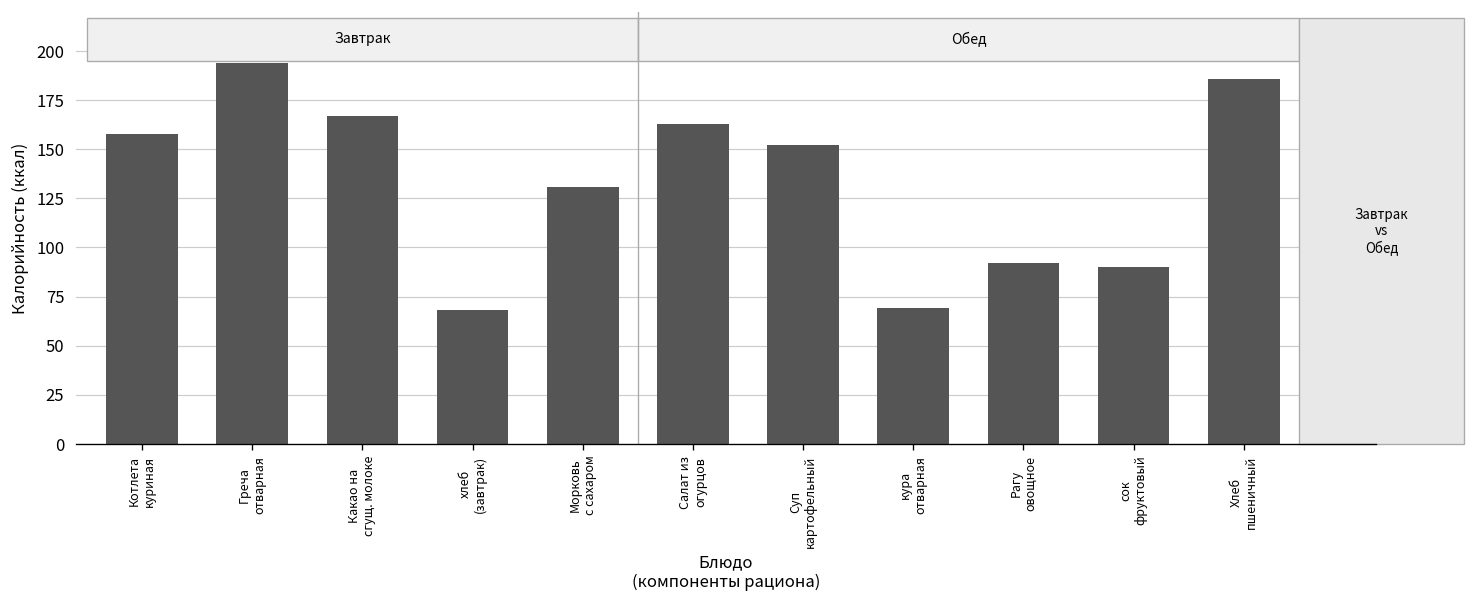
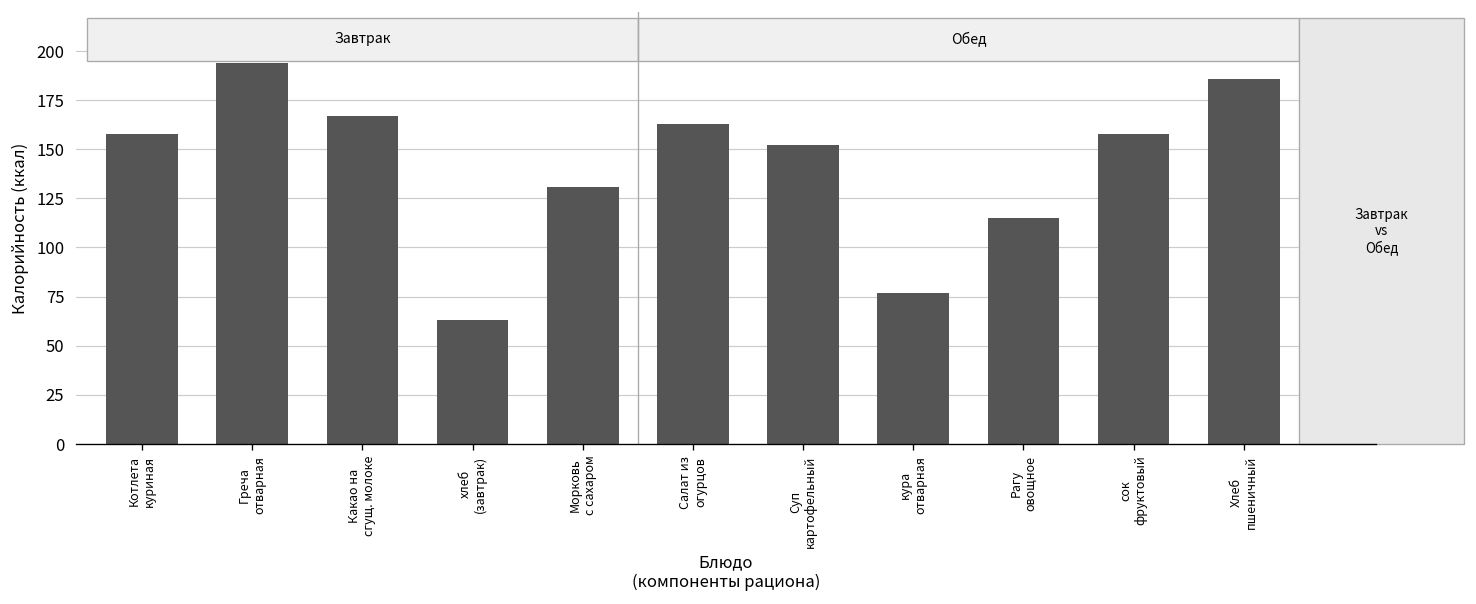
хлеб (завтрак): 68 -> 63
кура отварная: 69 -> 77
Рагу овощное: 92 -> 115
сок фруктовый: 90 -> 158
